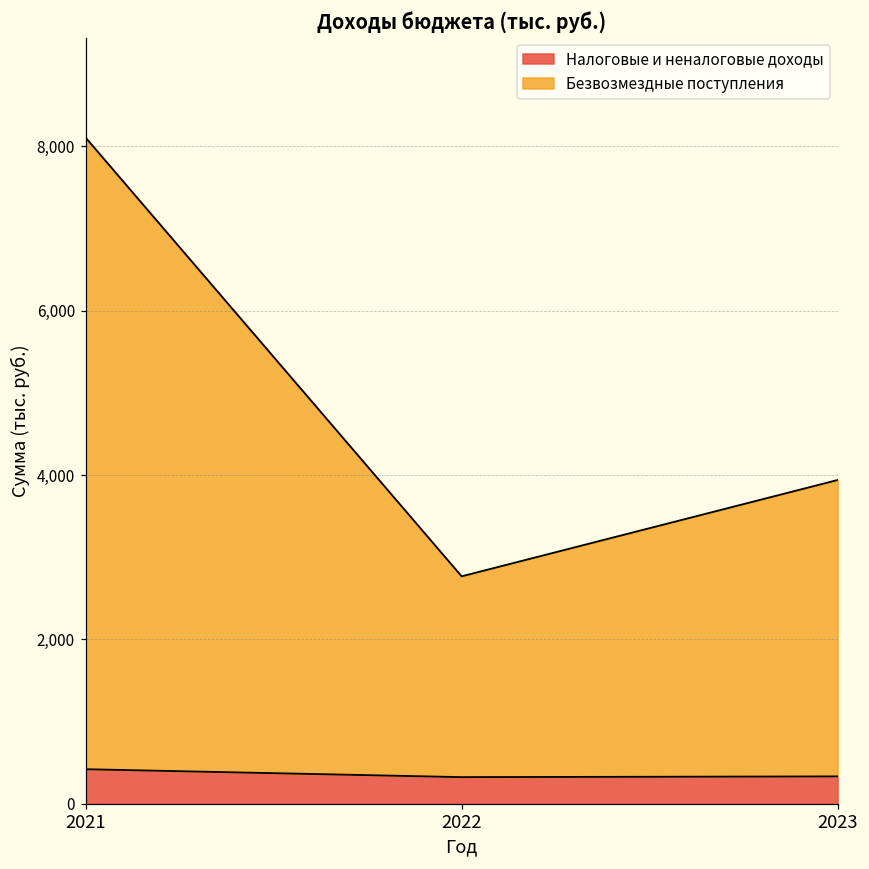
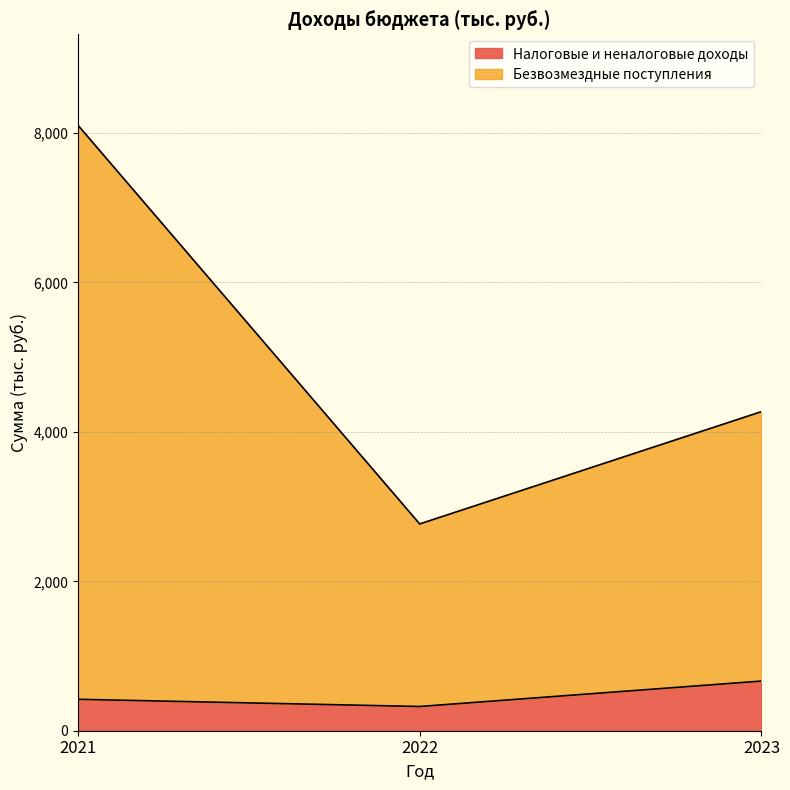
Налоговые и неналоговые доходы, 2023: 300 -> 700
